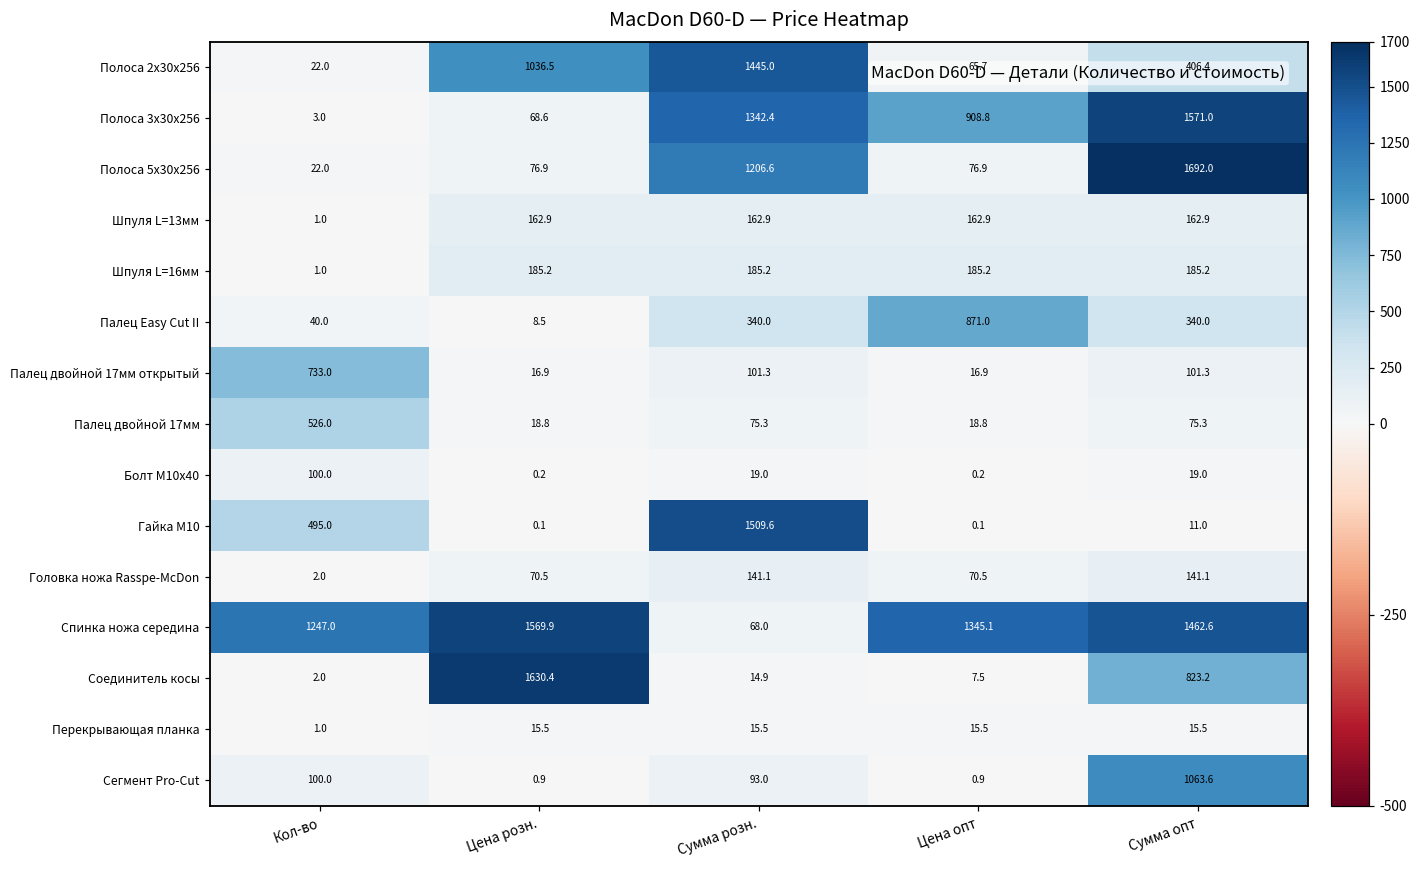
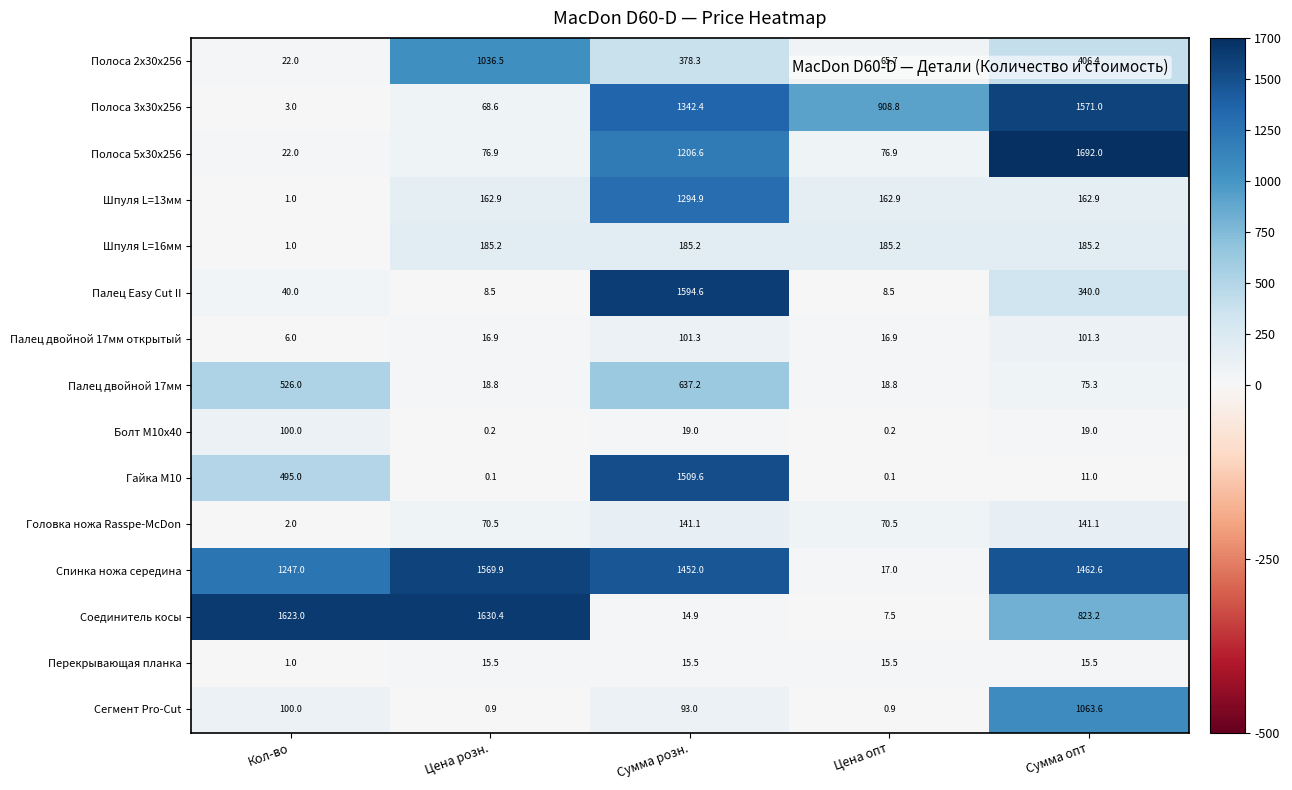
Полоса 2х30х256, Сумма розн.: 1445.0 -> 378.3
Шпуля L=13мм, Сумма розн.: 162.9 -> 1294.9
Палец Easy Cut II, Сумма розн.: 340.0 -> 1594.6
Палец Easy Cut II, Цена опт: 871.0 -> 8.5
Палец двойной 17мм открытый, Кол-во: 733.0 -> 6.0
Палец двойной 17мм, Сумма розн.: 75.3 -> 637.2
Спинка ножа середина, Сумма розн.: 68.0 -> 1452.0
Спинка ножа середина, Цена опт: 1345.1 -> 17.0
Соединитель косы, Кол-во: 2.0 -> 1623.0
